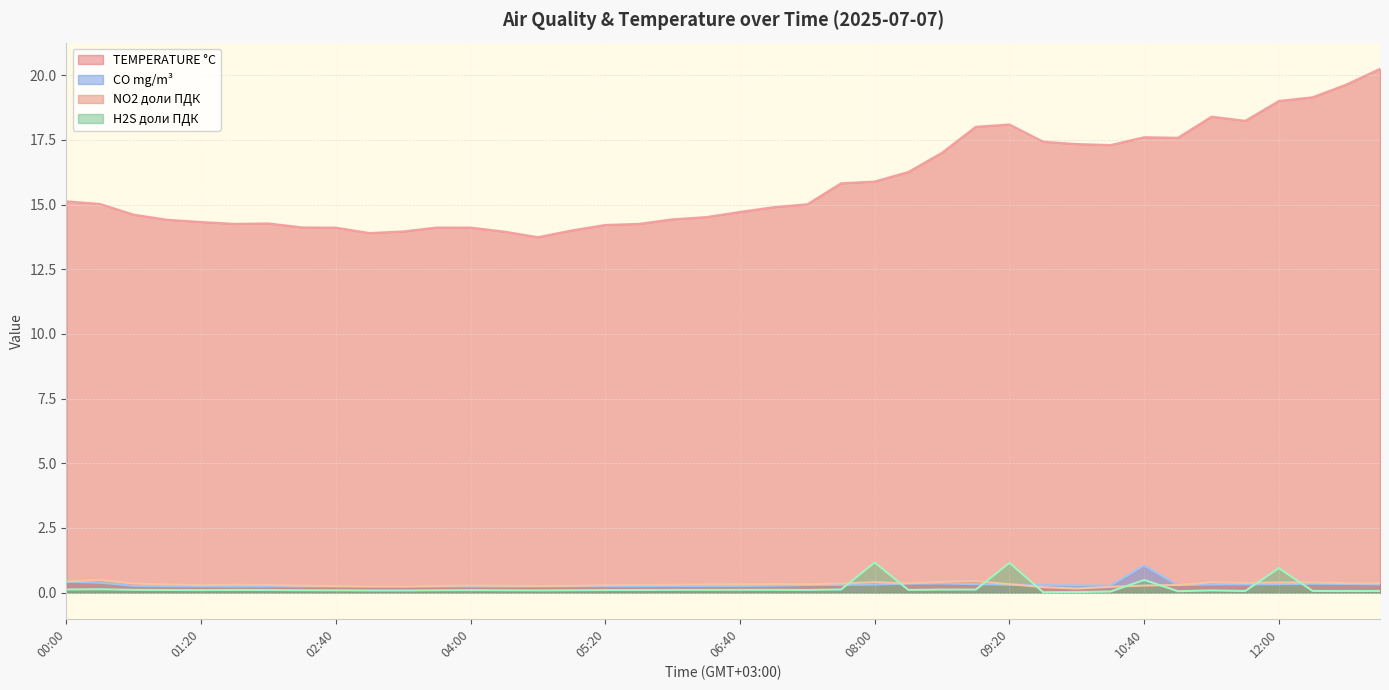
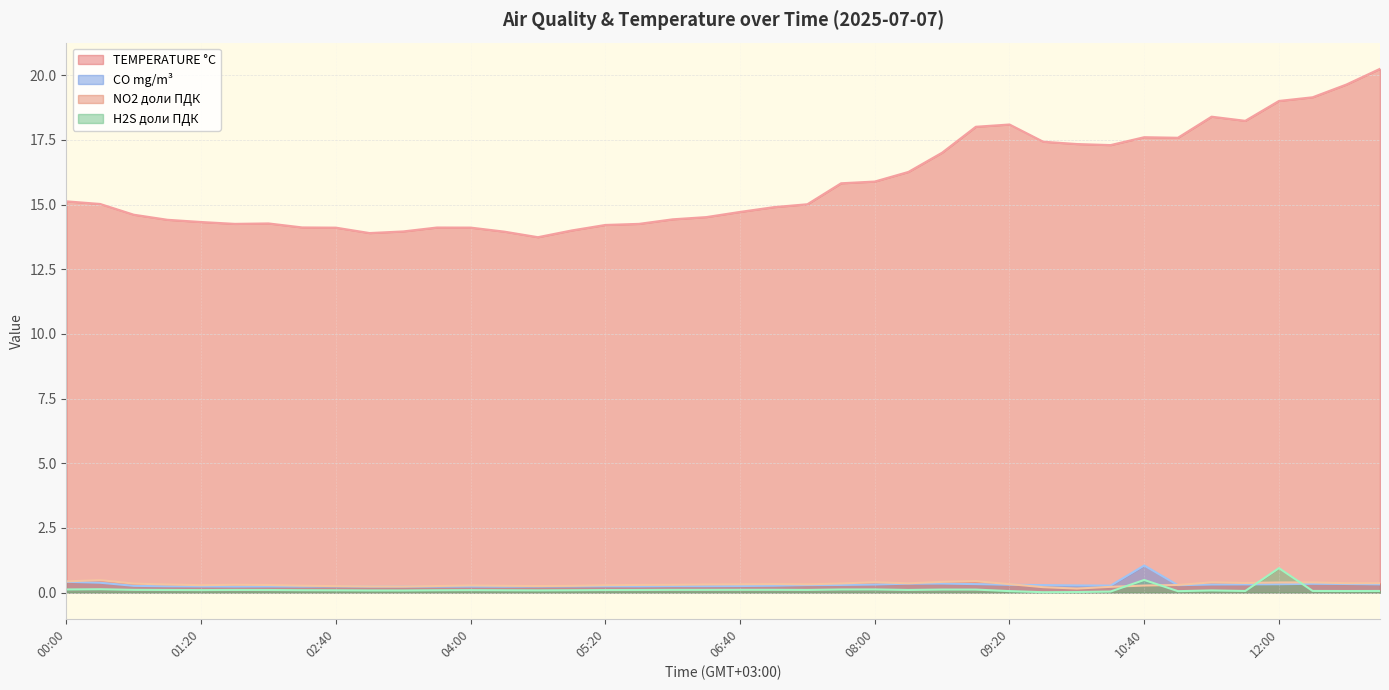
H2S доли ПДК, 08:00: 1.2 -> 0.1
H2S доли ПДК, 09:20: 1.2 -> 0.1
